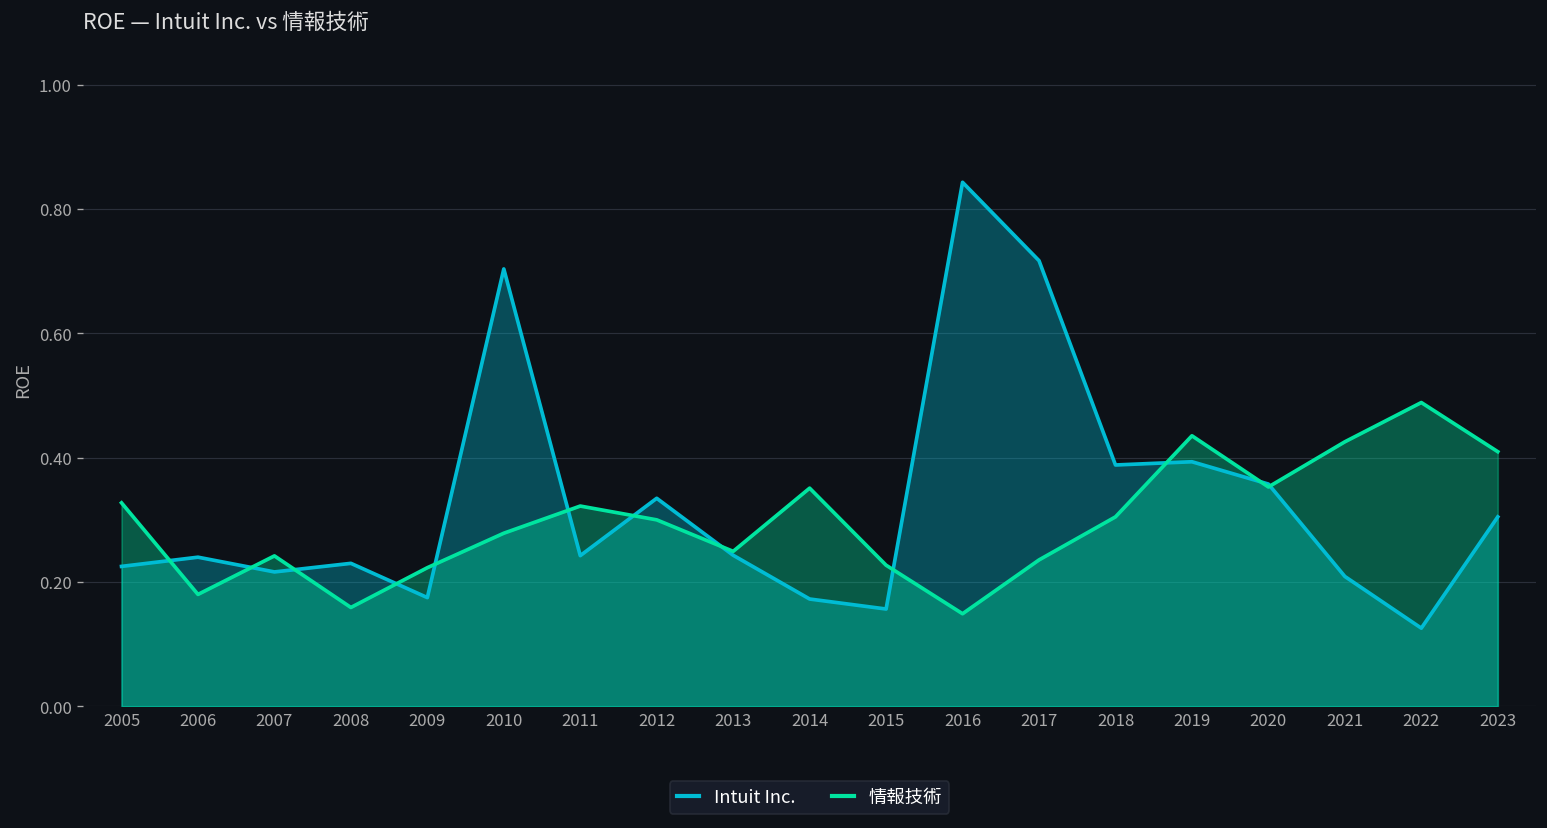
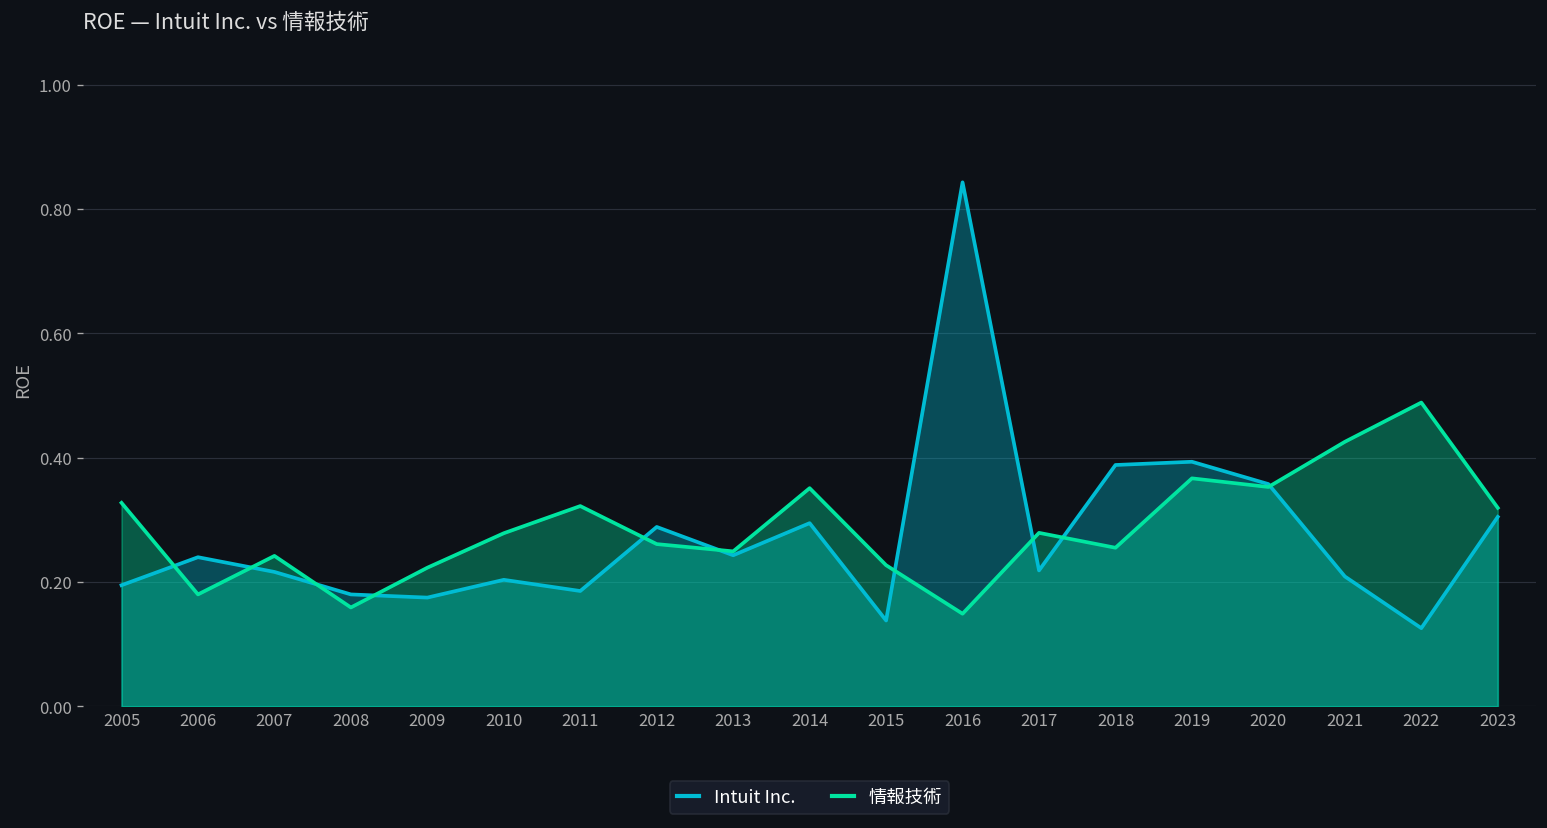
Intuit Inc., 2005: 0.23 -> 0.19
Intuit Inc., 2008: 0.23 -> 0.18
Intuit Inc., 2010: 0.70 -> 0.20
Intuit Inc., 2011: 0.24 -> 0.19
Intuit Inc., 2012: 0.33 -> 0.29
情報技術, 2012: 0.30 -> 0.26
Intuit Inc., 2014: 0.17 -> 0.29
Intuit Inc., 2015: 0.16 -> 0.14
Intuit Inc., 2017: 0.72 -> 0.22
情報技術, 2017: 0.24 -> 0.28
情報技術, 2018: 0.30 -> 0.26
情報技術, 2019: 0.44 -> 0.37
情報技術, 2023: 0.41 -> 0.32
